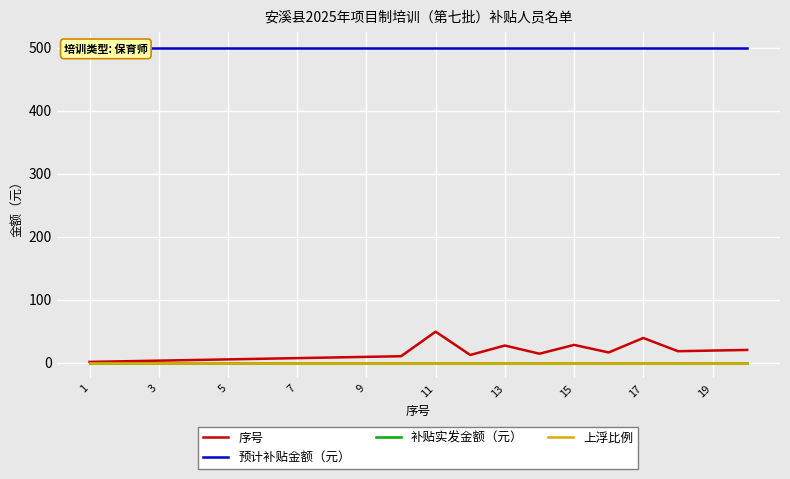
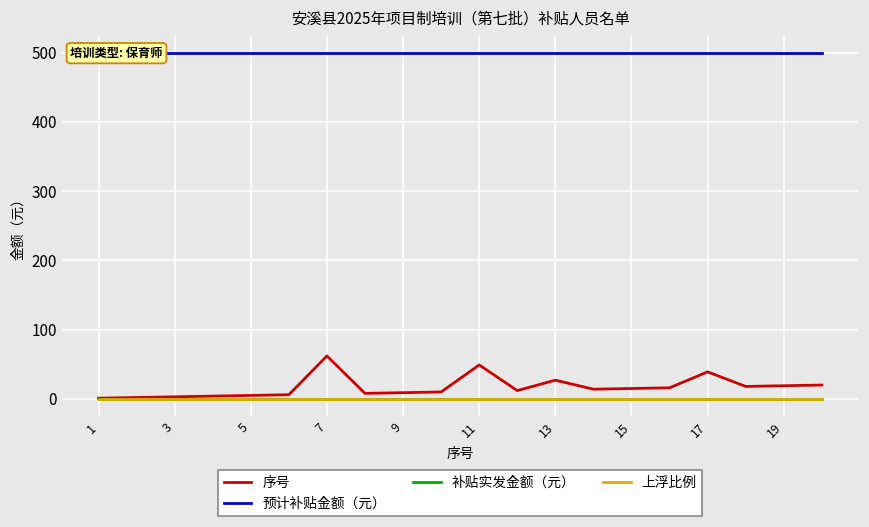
序号, 7: 10 -> 60
序号, 15: 30 -> 20
